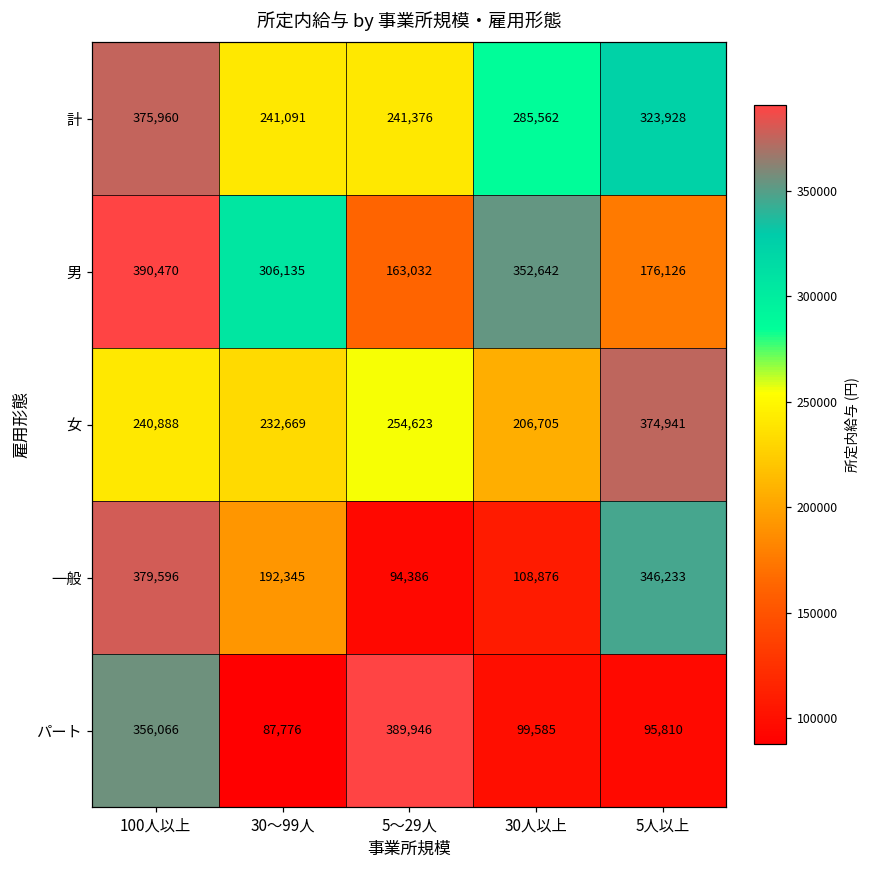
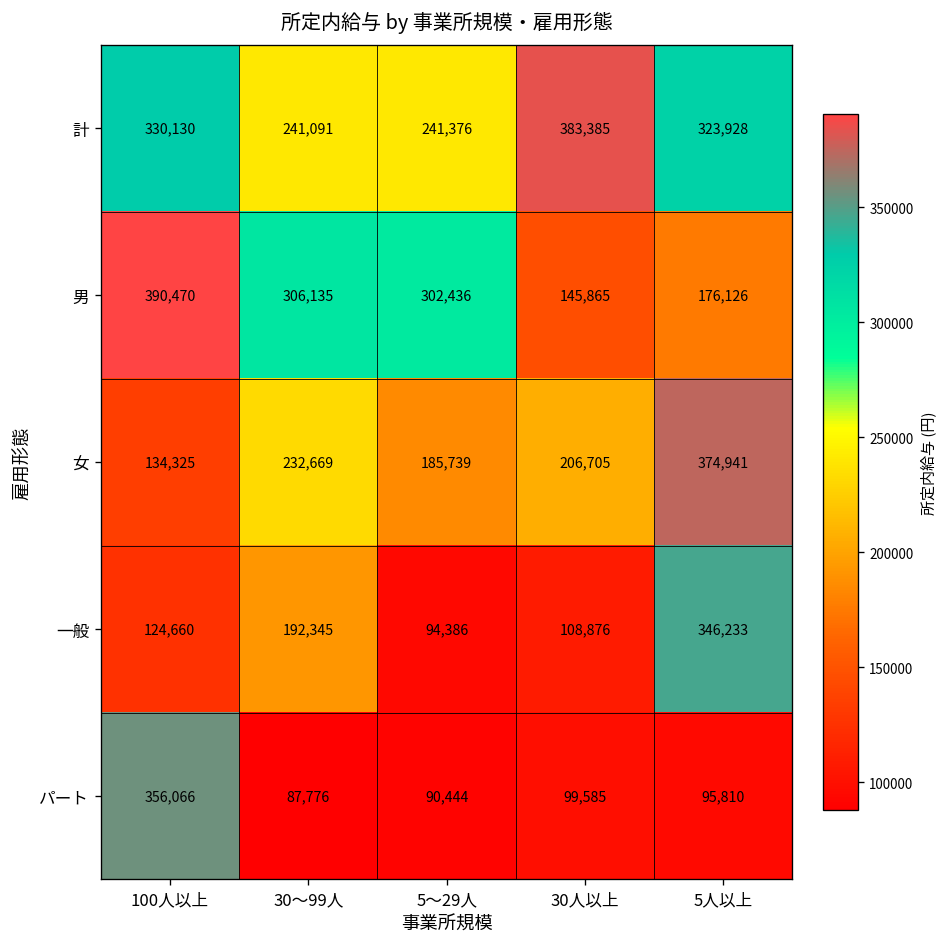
計, 100人以上: 375,960 -> 330,130
計, 30人以上: 285,562 -> 383,385
男, 5～29人: 163,032 -> 302,436
男, 30人以上: 352,642 -> 145,865
女, 100人以上: 240,888 -> 134,325
女, 5～29人: 254,623 -> 185,739
一般, 100人以上: 379,596 -> 124,660
パート, 5～29人: 389,946 -> 90,444
